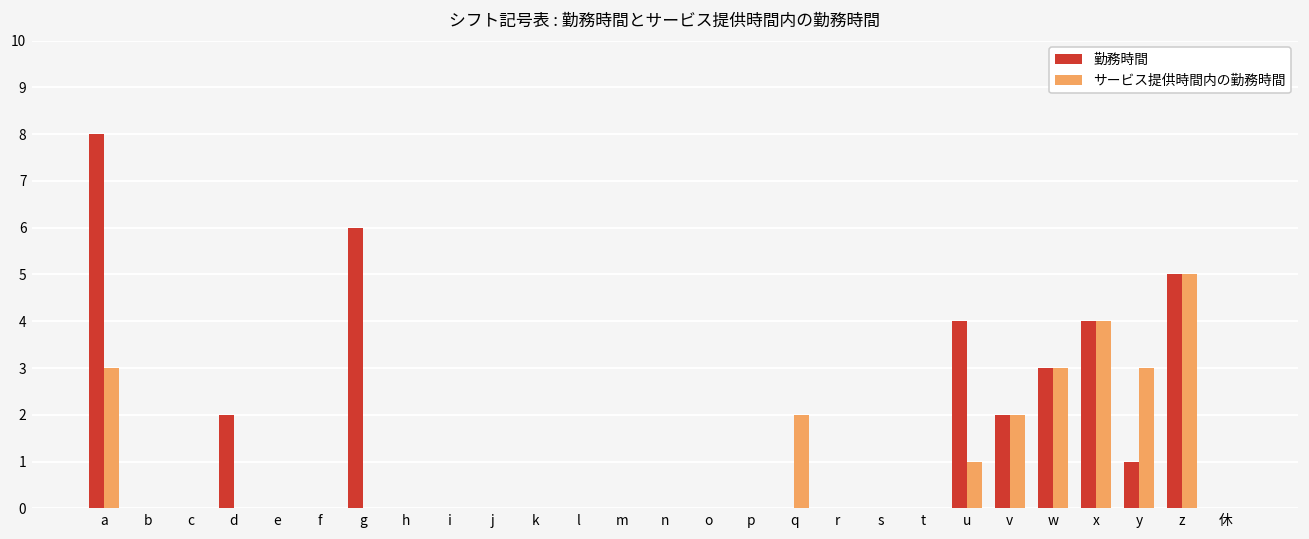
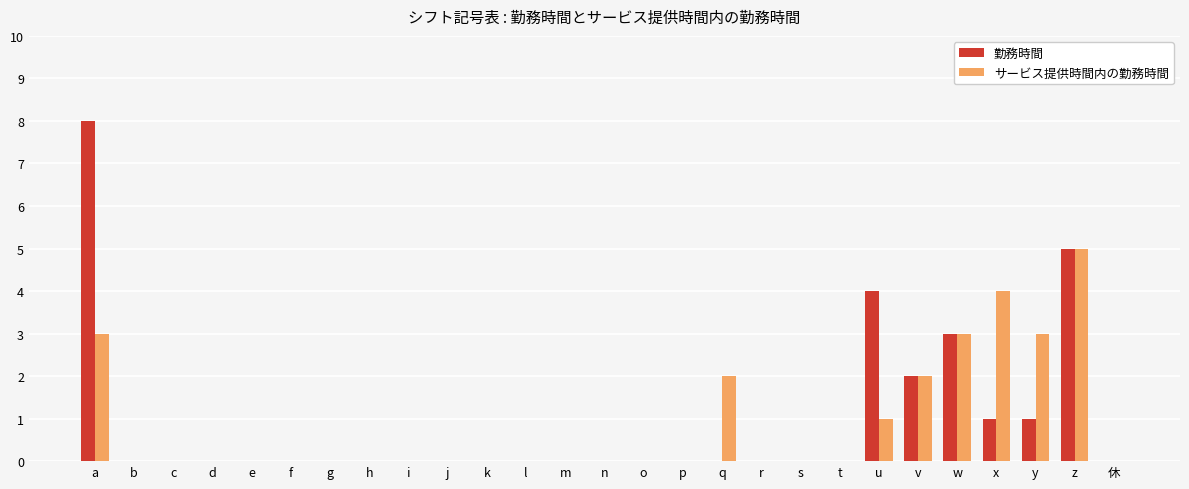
勤務時間, d: 2 -> 0
勤務時間, g: 6 -> 0
勤務時間, x: 4 -> 1
